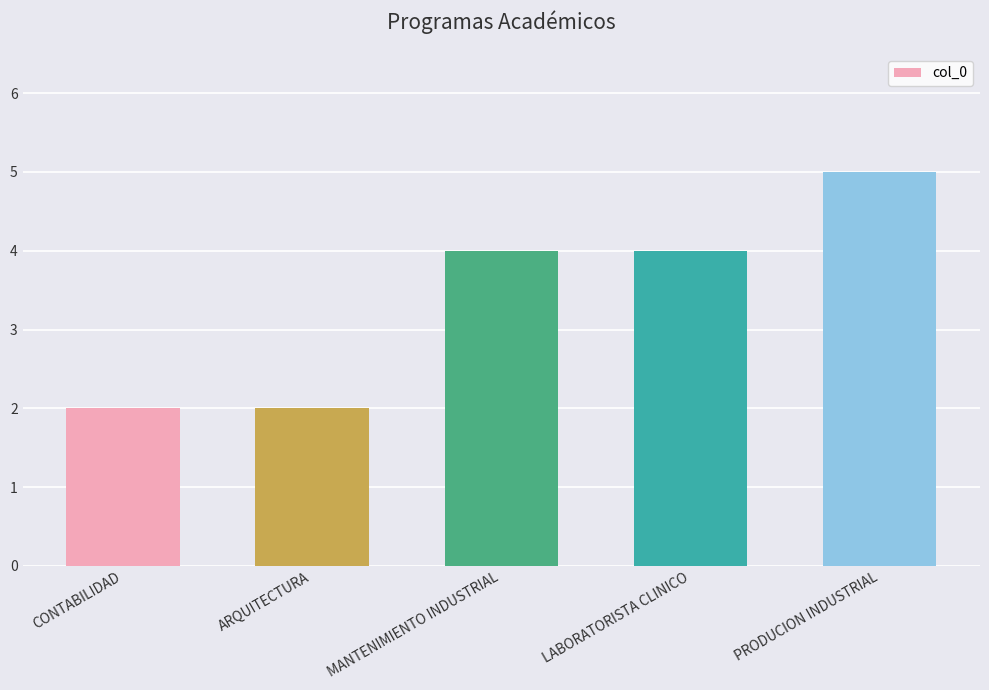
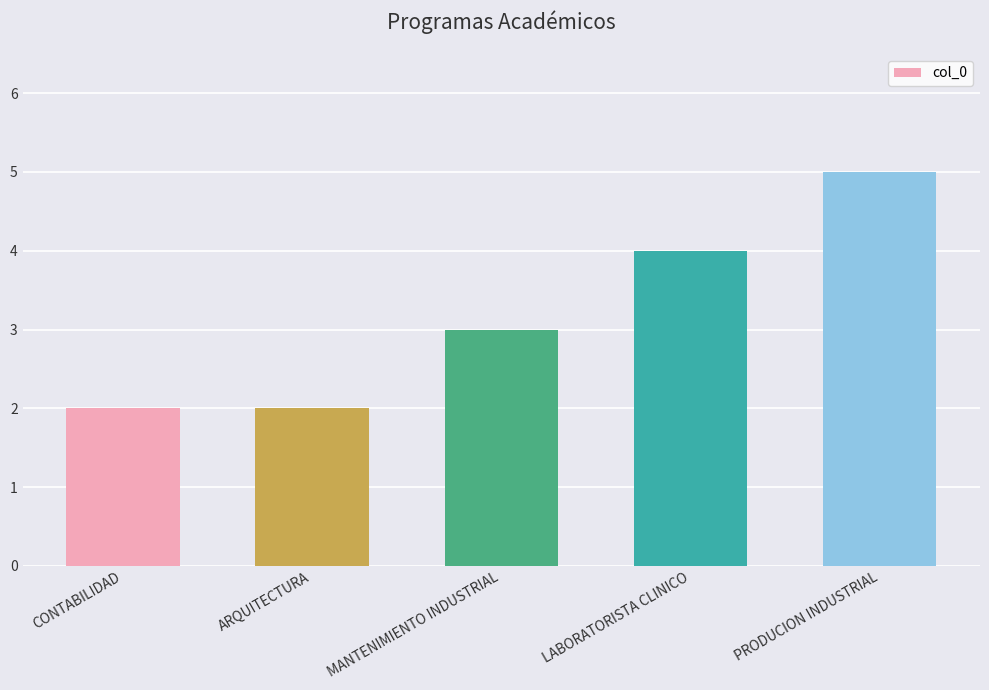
MANTENIMIENTO INDUSTRIAL: 4 -> 3
